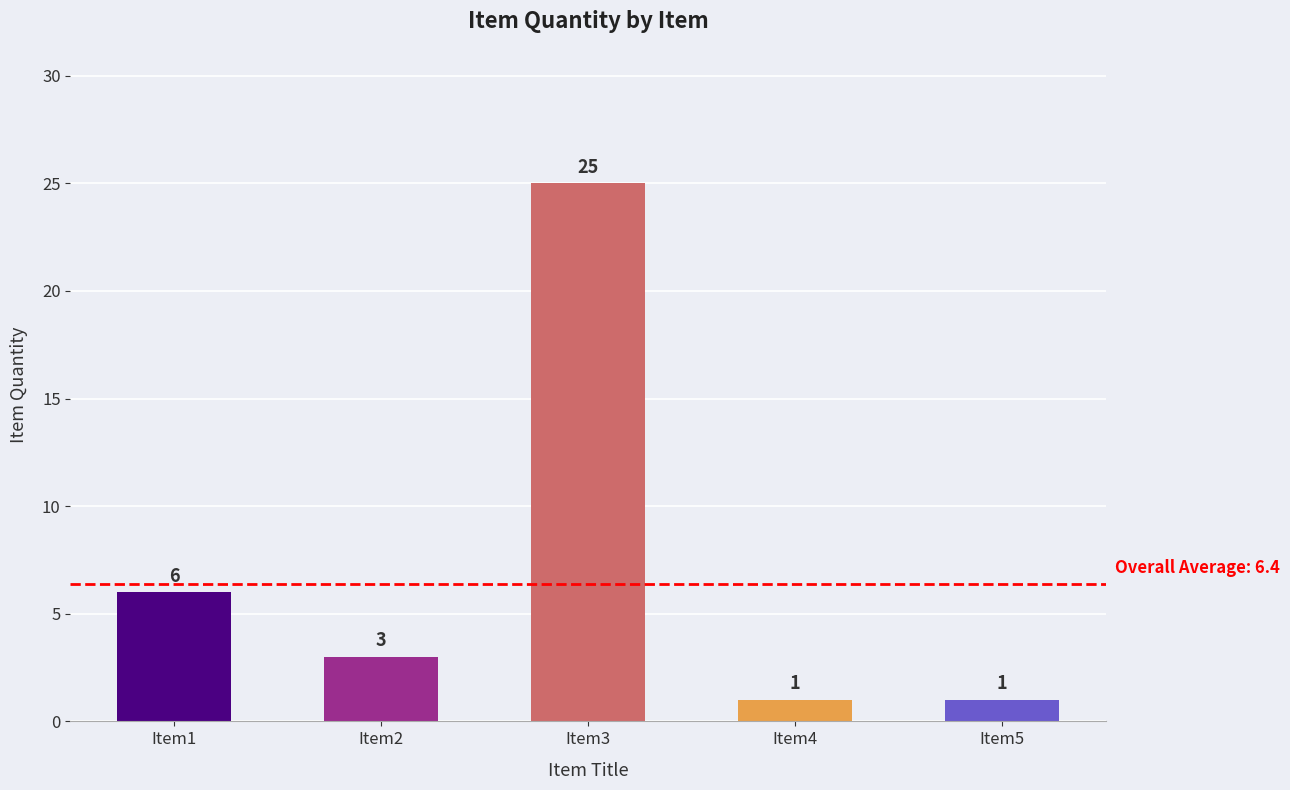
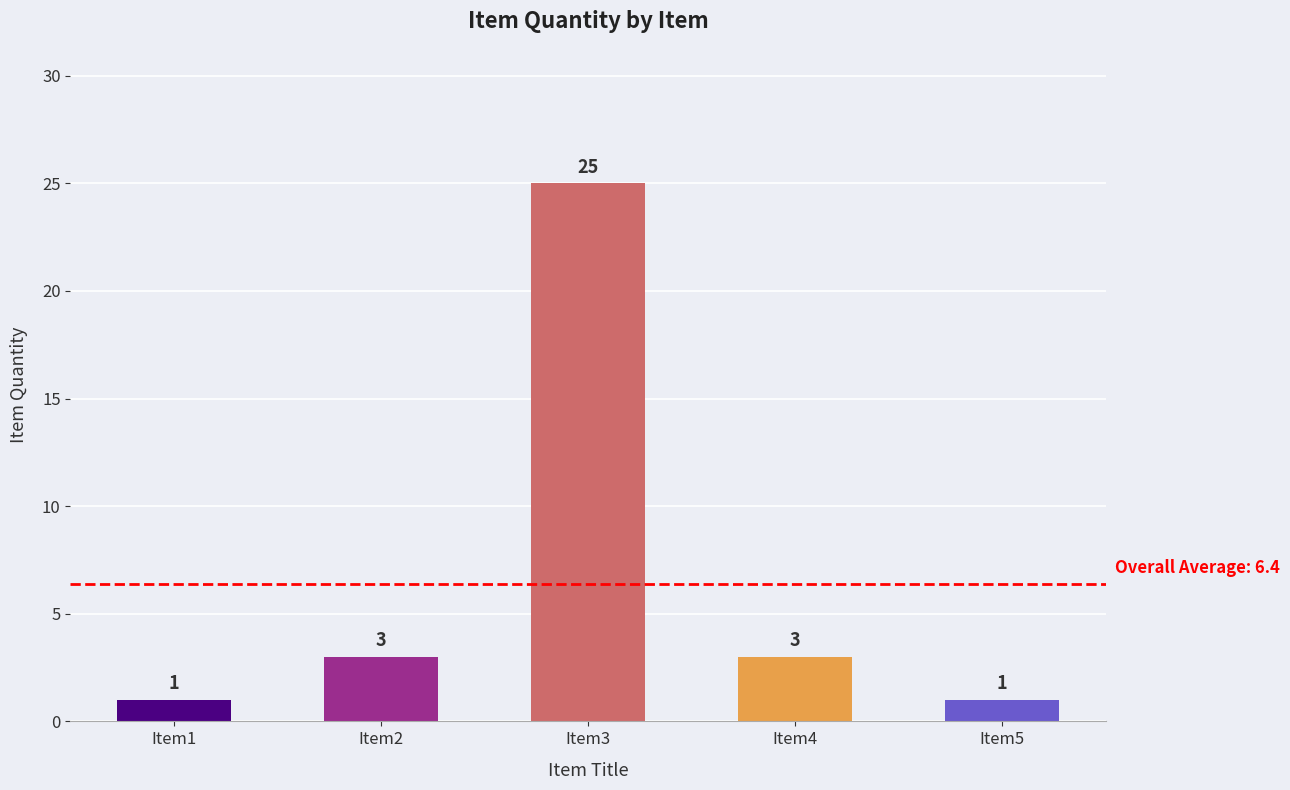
Item1: 6 -> 1
Item4: 1 -> 3
